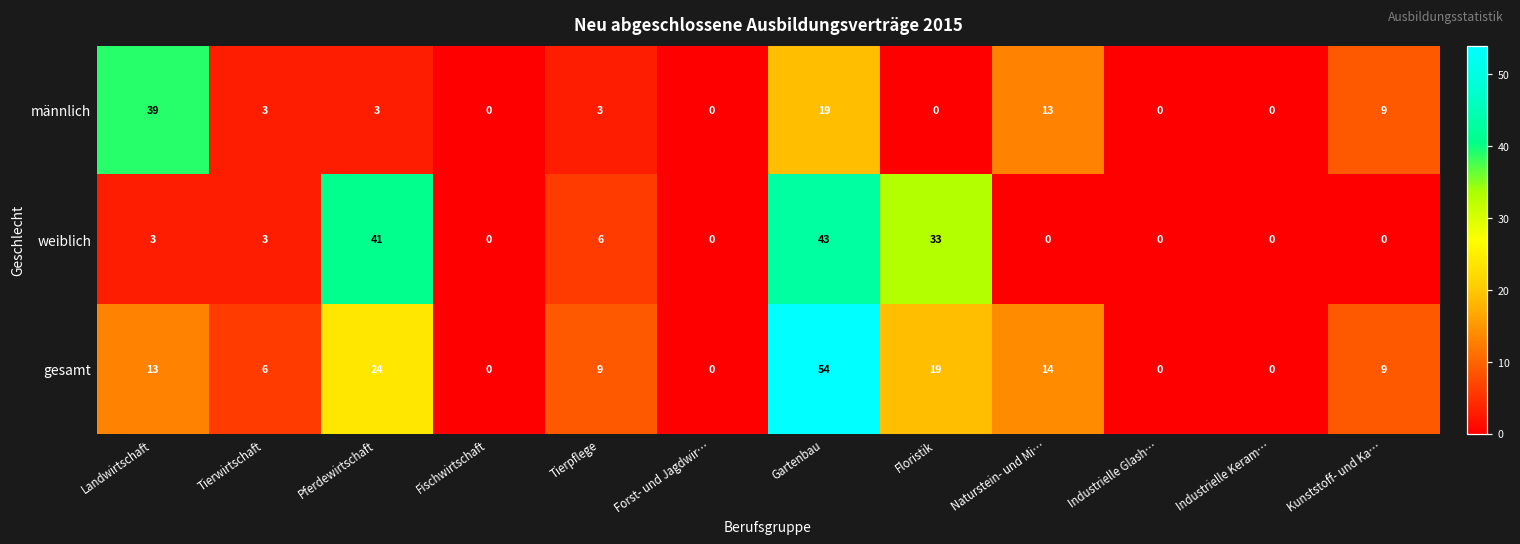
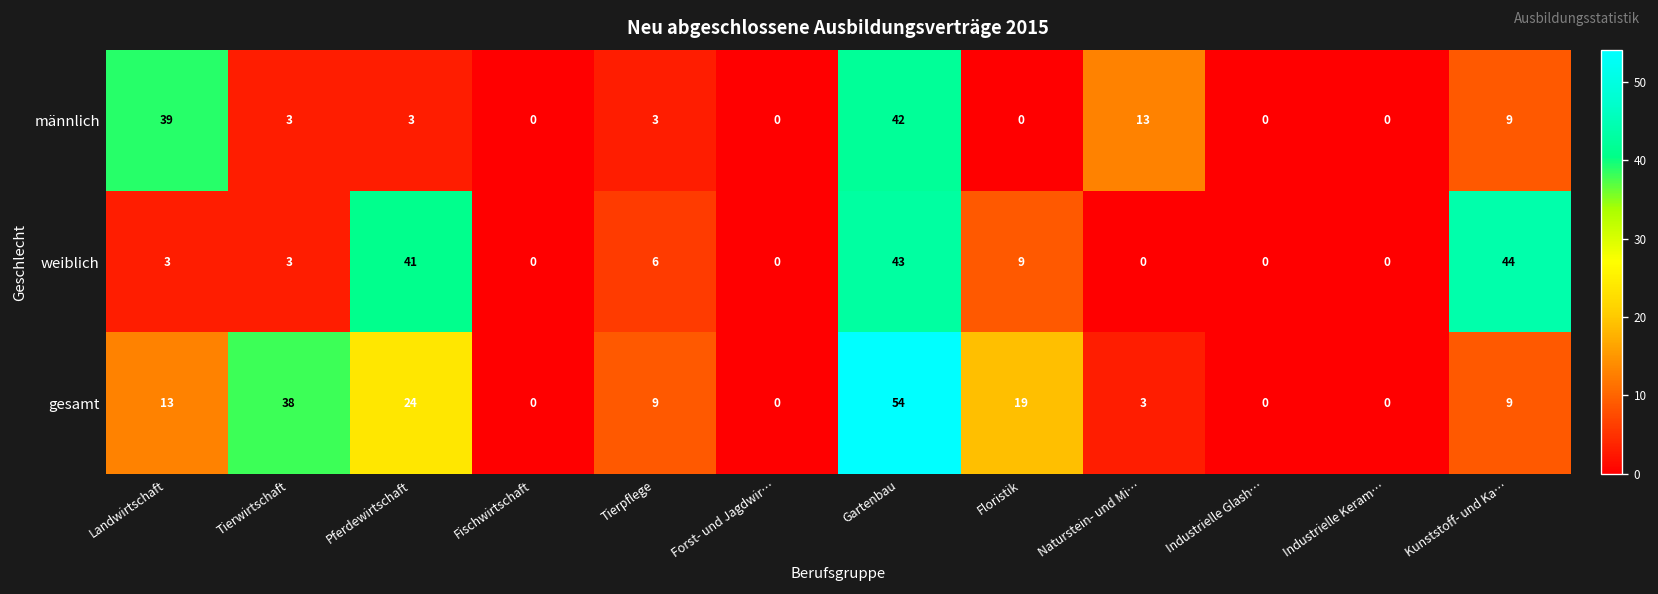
männlich, Gartenbau: 19 -> 42
weiblich, Floristik: 33 -> 9
weiblich, Kunststoff- und Ka…: 0 -> 44
gesamt, Tierwirtschaft: 6 -> 38
gesamt, Naturstein- und Mi…: 14 -> 3
